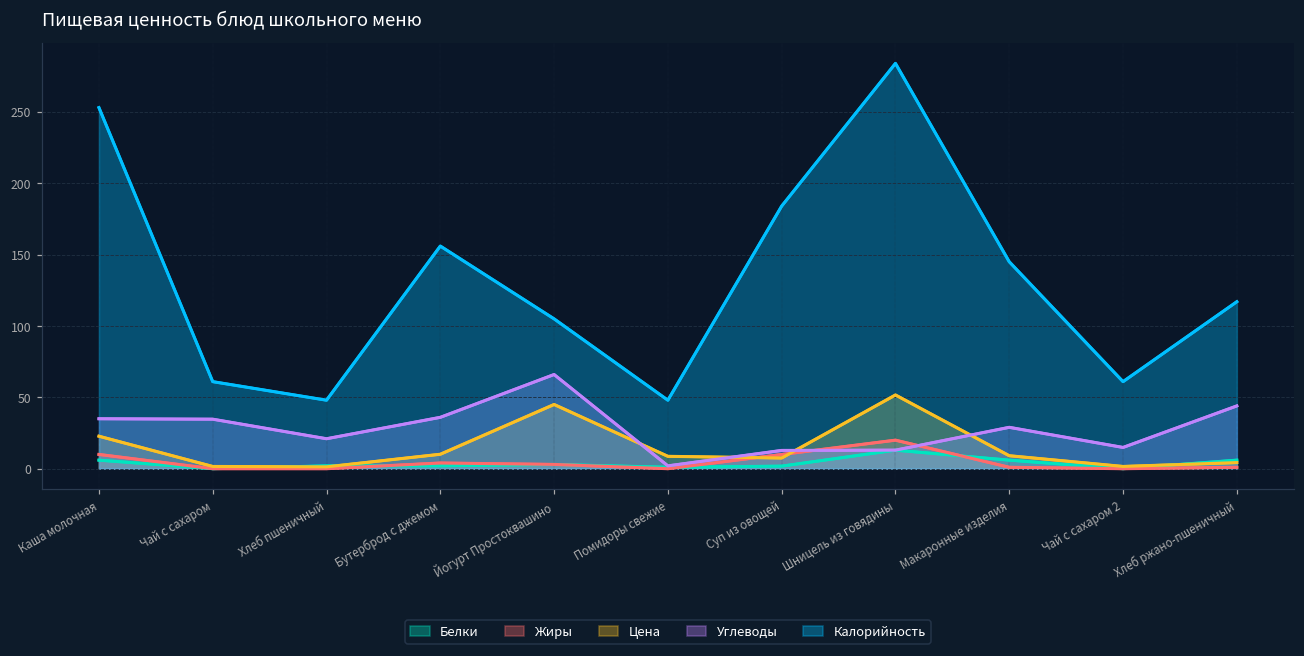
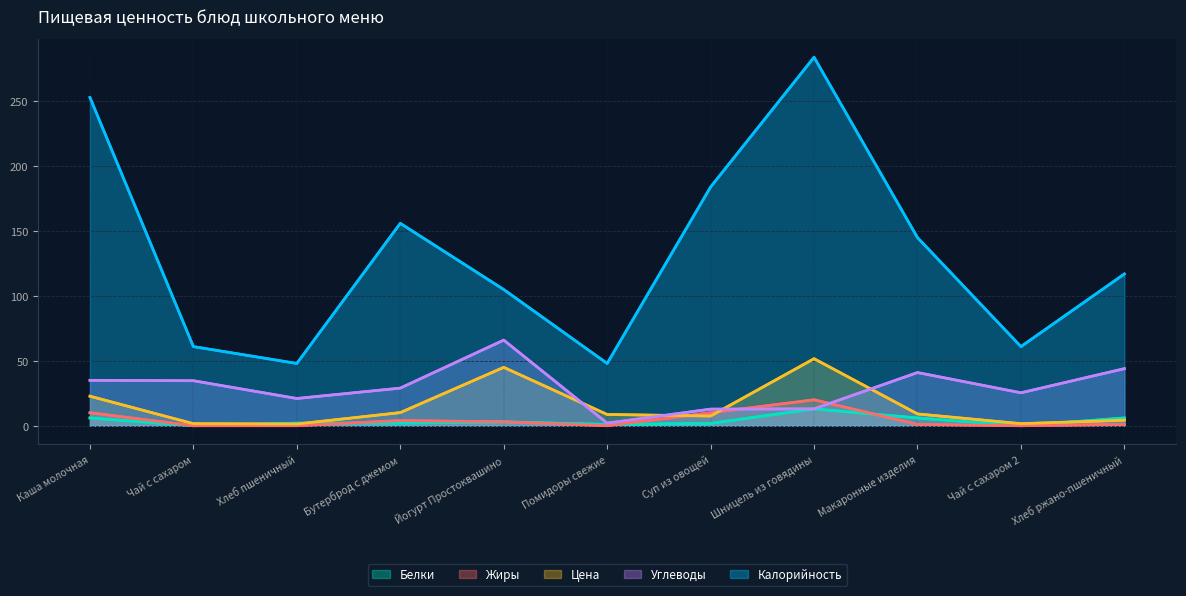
Углеводы, Бутерброд с джемом: 36 -> 29
Углеводы, Макаронные изделия: 29 -> 41
Углеводы, Чай с сахаром 2: 15 -> 25
